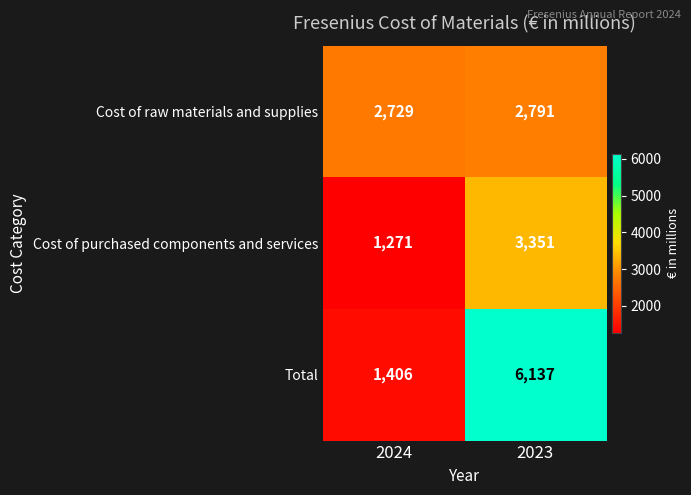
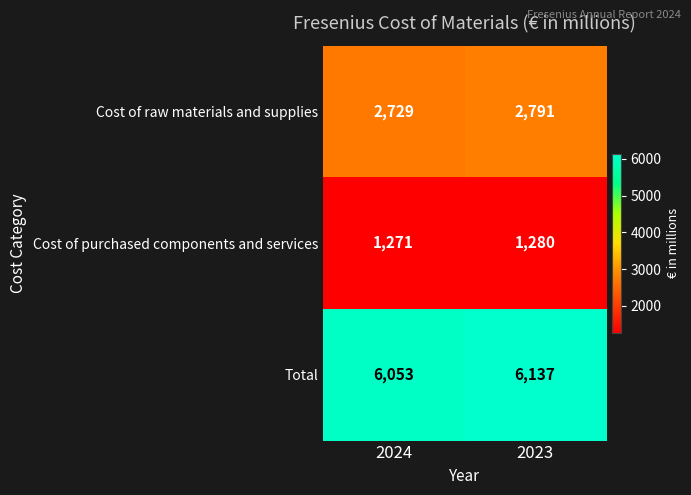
Cost of purchased components and services, 2023: 3,351 -> 1,280
Total, 2024: 1,406 -> 6,053
